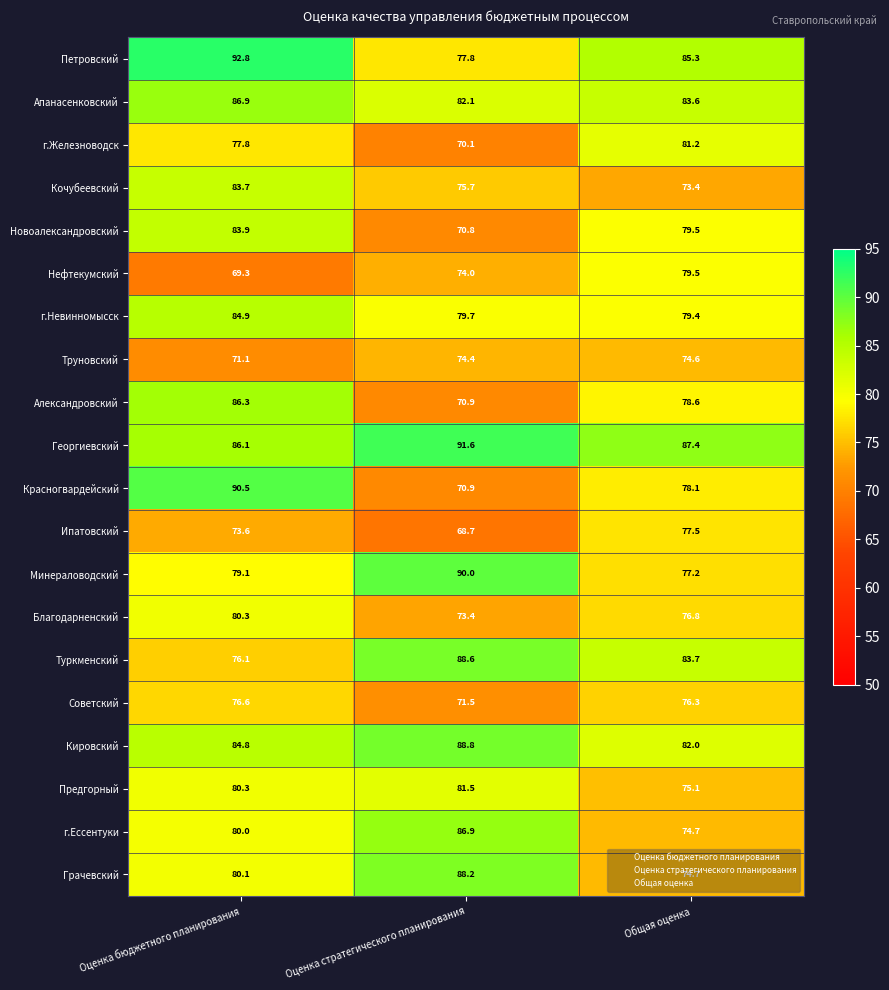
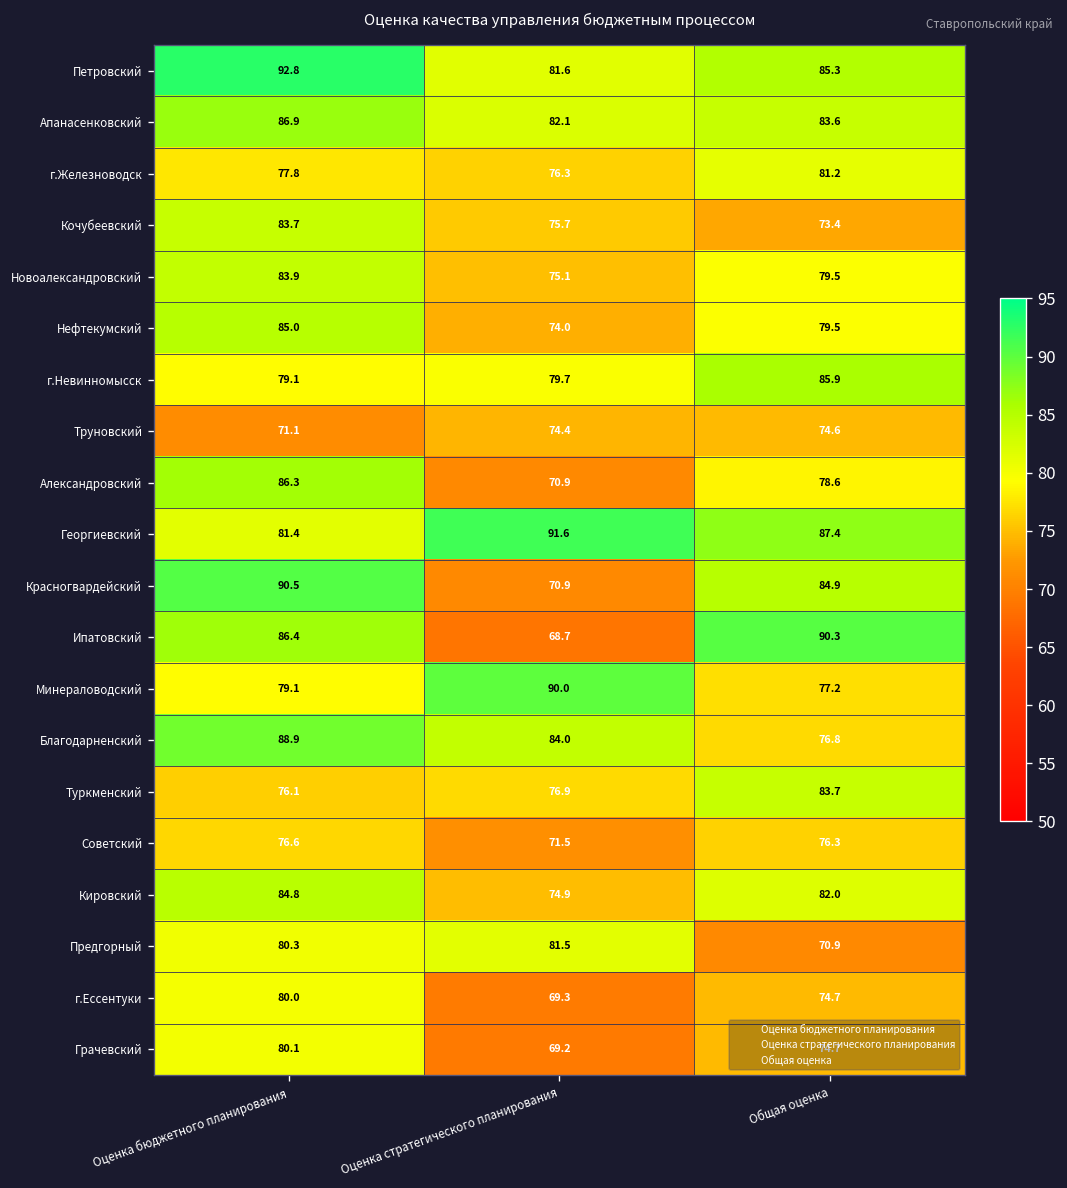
Петровский, Оценка стратегического планирования: 77.8 -> 81.6
г.Железноводск, Оценка стратегического планирования: 70.1 -> 76.3
Новоалександровский, Оценка стратегического планирования: 70.8 -> 75.1
Нефтекумский, Оценка бюджетного планирования: 69.3 -> 85.0
г.Невинномысск, Оценка бюджетного планирования: 84.9 -> 79.1
г.Невинномысск, Общая оценка: 79.4 -> 85.9
Георгиевский, Оценка бюджетного планирования: 86.1 -> 81.4
Красногвардейский, Общая оценка: 78.1 -> 84.9
Ипатовский, Оценка бюджетного планирования: 73.6 -> 86.4
Ипатовский, Общая оценка: 77.5 -> 90.3
Благодарненский, Оценка бюджетного планирования: 80.3 -> 88.9
Благодарненский, Оценка стратегического планирования: 73.4 -> 84.0
Туркменский, Оценка стратегического планирования: 88.6 -> 76.9
Кировский, Оценка стратегического планирования: 88.8 -> 74.9
Предгорный, Общая оценка: 75.1 -> 70.9
г.Ессентуки, Оценка стратегического планирования: 86.9 -> 69.3
Грачевский, Оценка стратегического планирования: 88.2 -> 69.2
